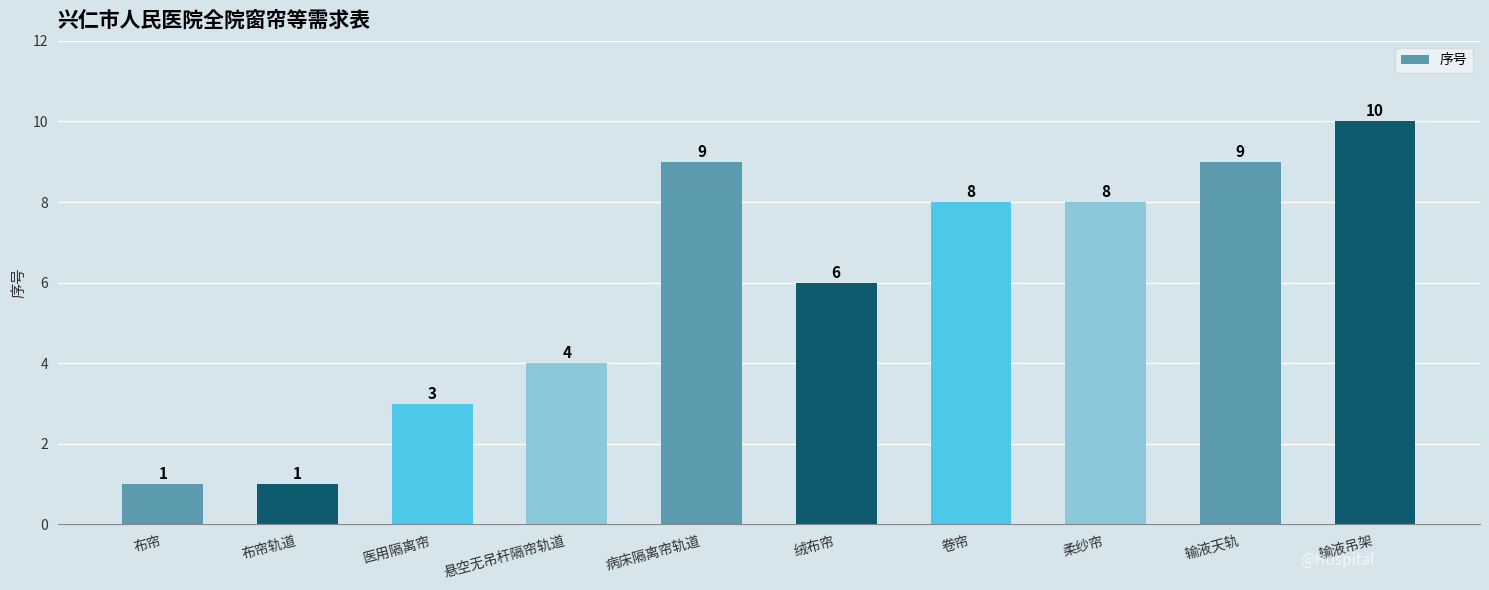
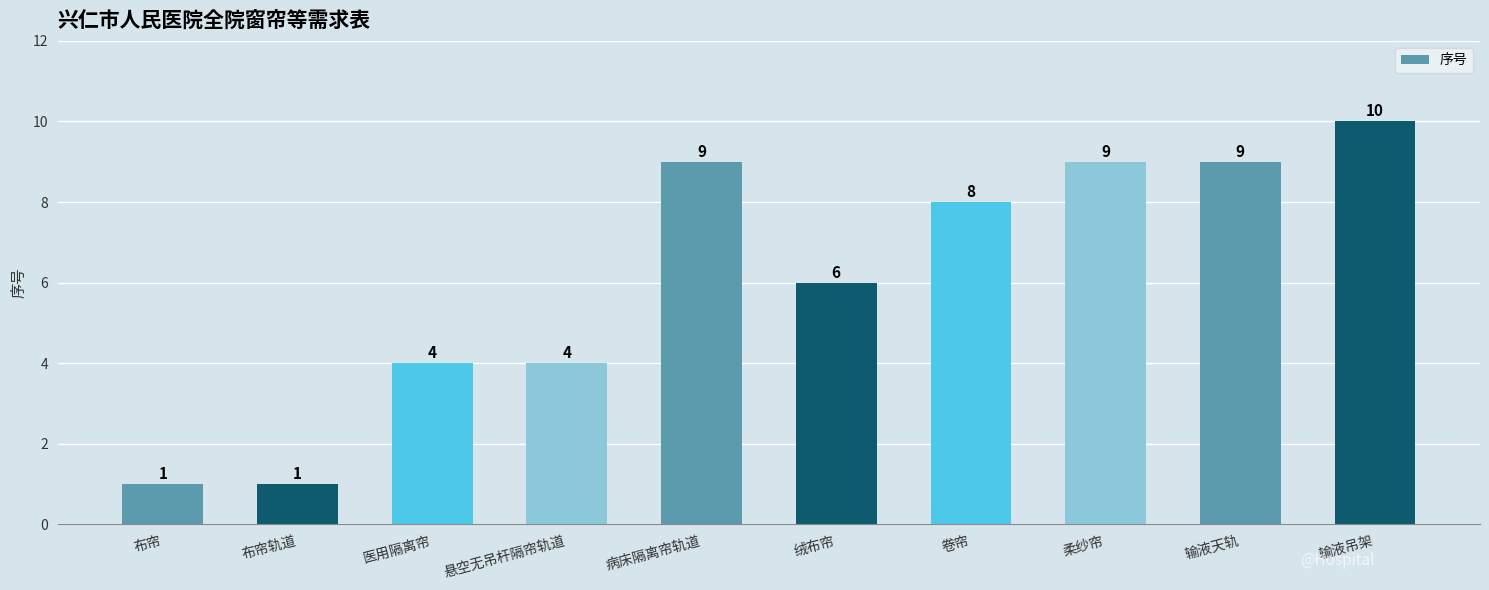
医用隔离帘: 3 -> 4
柔纱帘: 8 -> 9
